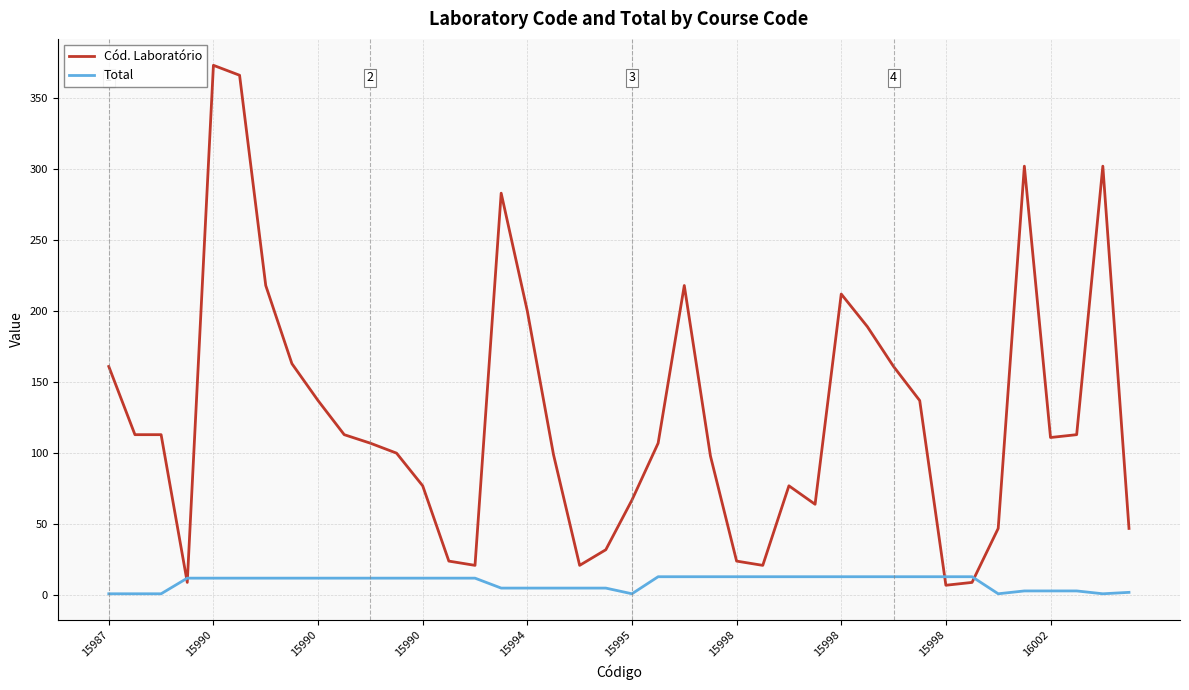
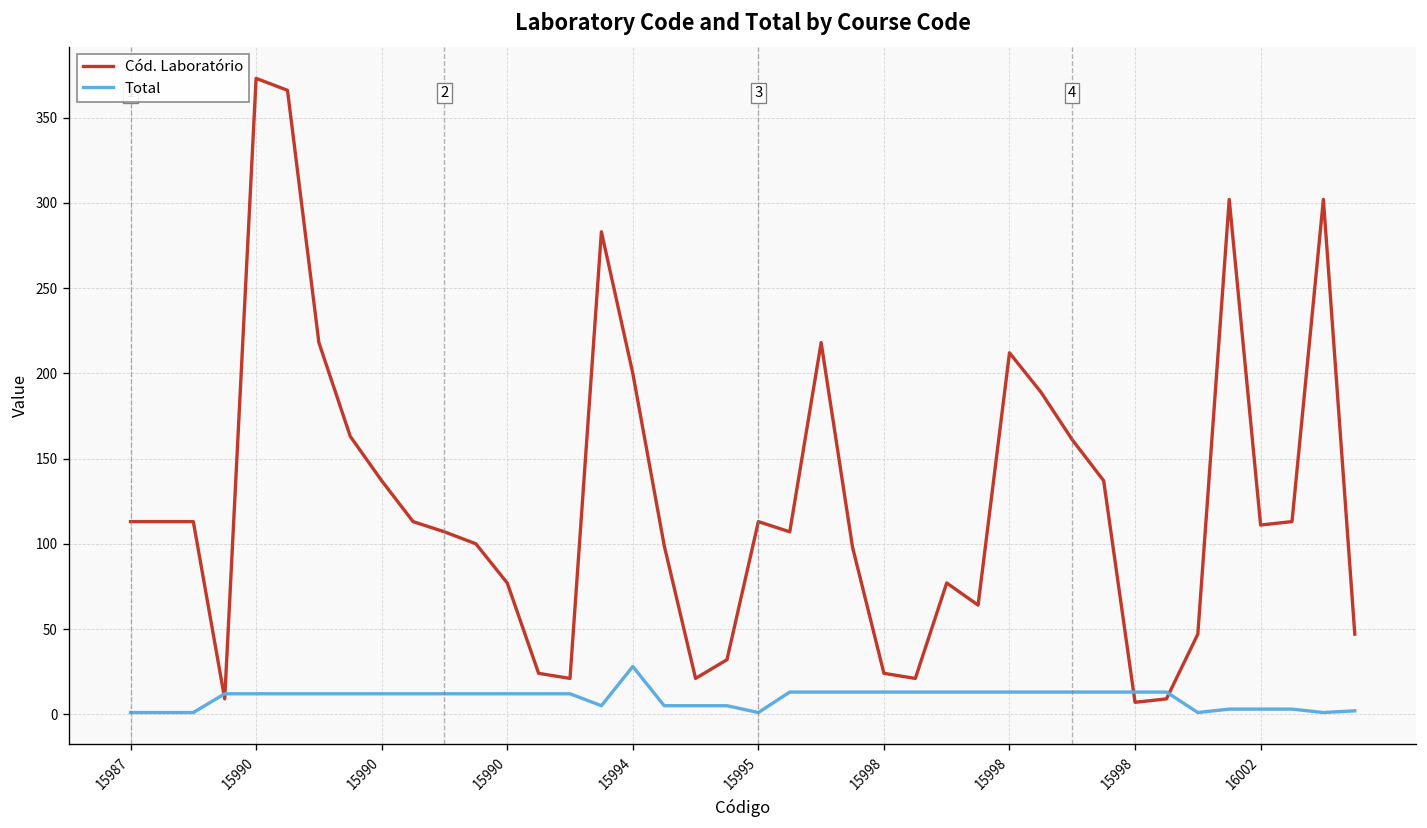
Cód. Laboratório, 15987: 161 -> 113
Total, 15994: 5 -> 28
Cód. Laboratório, 15995: 67 -> 113
